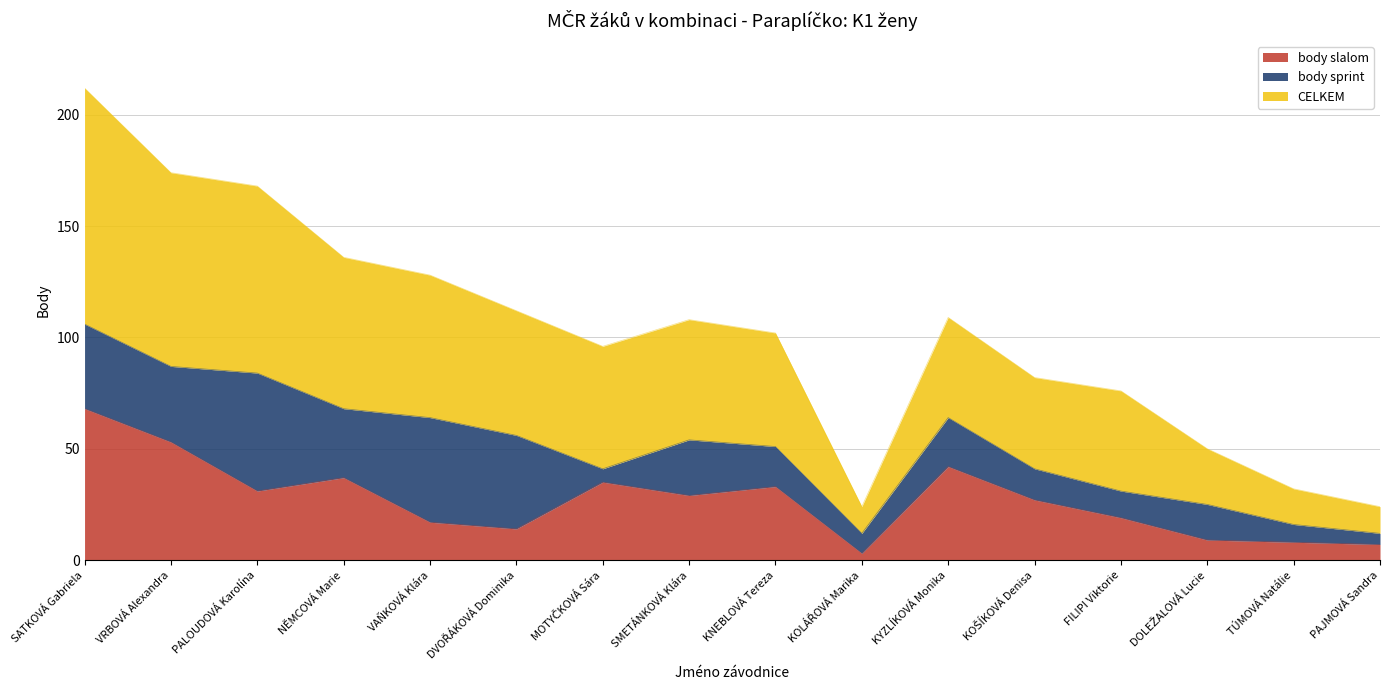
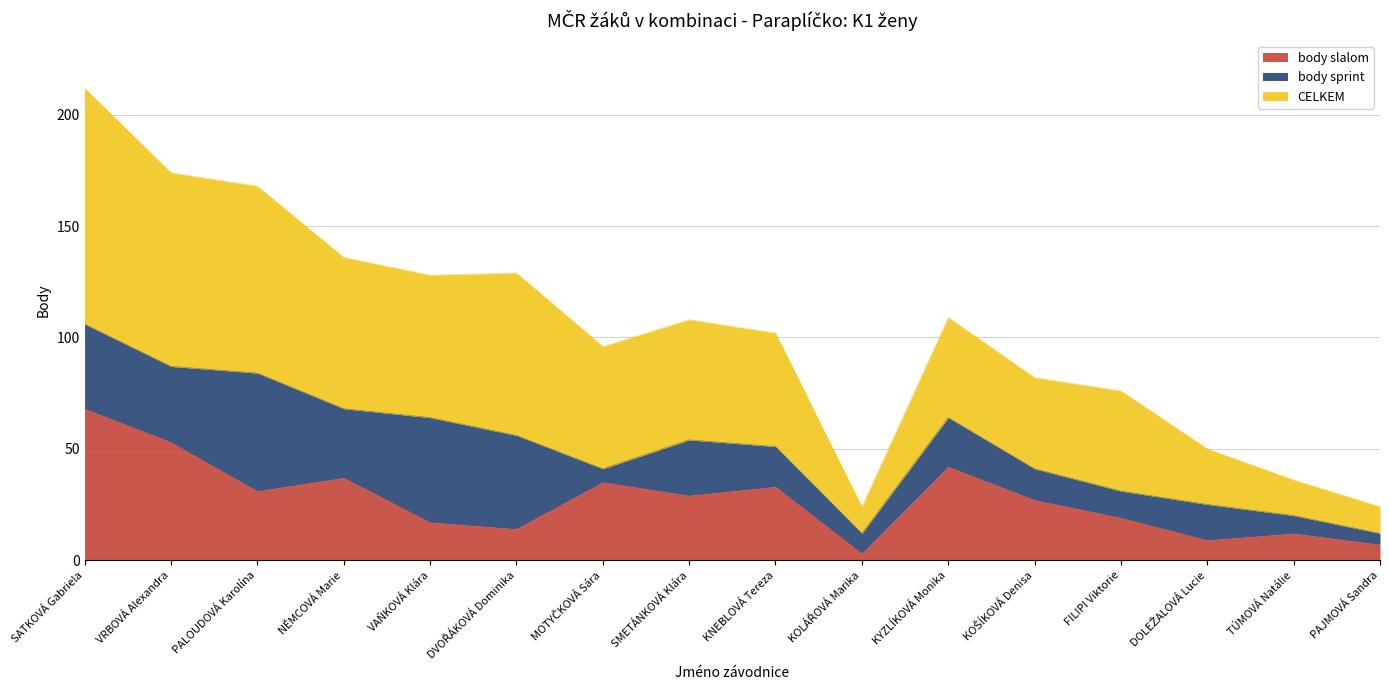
CELKEM, DVOŘÁKOVÁ Dominika: 56 -> 73
body slalom, TÚMOVÁ Natálie: 8 -> 12
